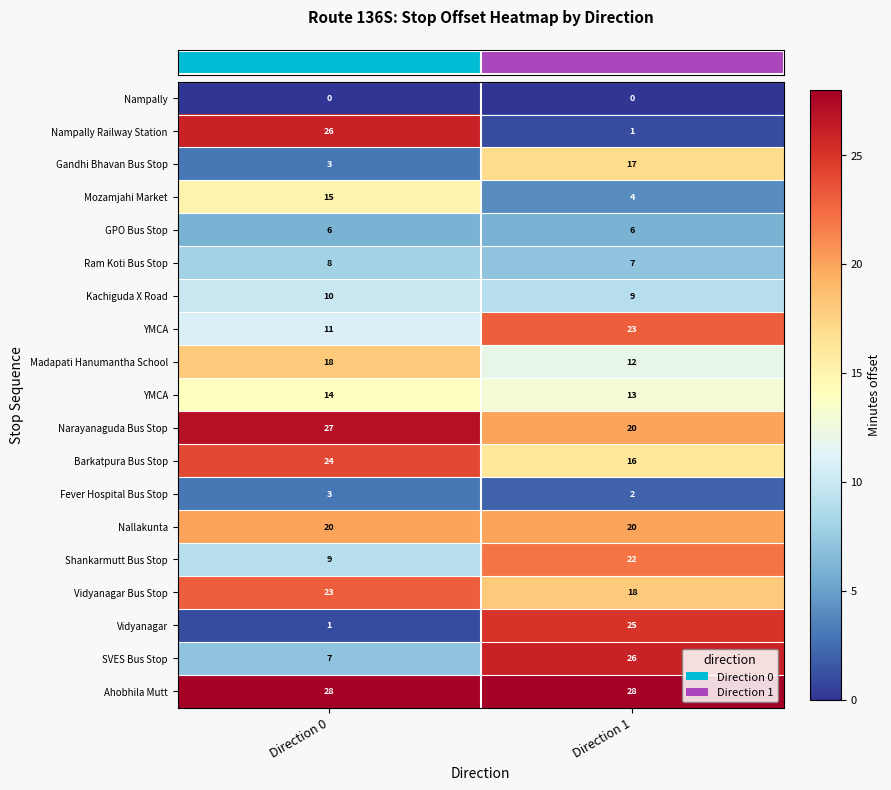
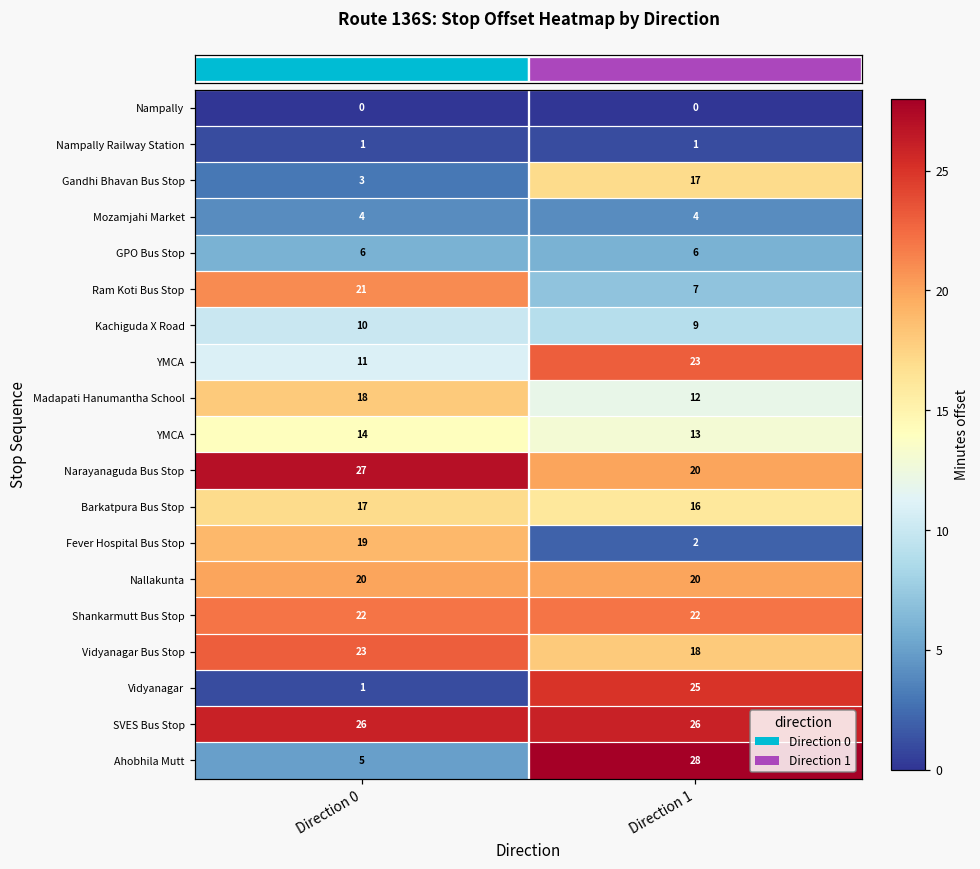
Nampally Railway Station, Direction 0: 26 -> 1
Mozamjahi Market, Direction 0: 15 -> 4
Ram Koti Bus Stop, Direction 0: 8 -> 21
Barkatpura Bus Stop, Direction 0: 24 -> 17
Fever Hospital Bus Stop, Direction 0: 3 -> 19
Shankarmutt Bus Stop, Direction 0: 9 -> 22
SVES Bus Stop, Direction 0: 7 -> 26
Ahobhila Mutt, Direction 0: 28 -> 5
